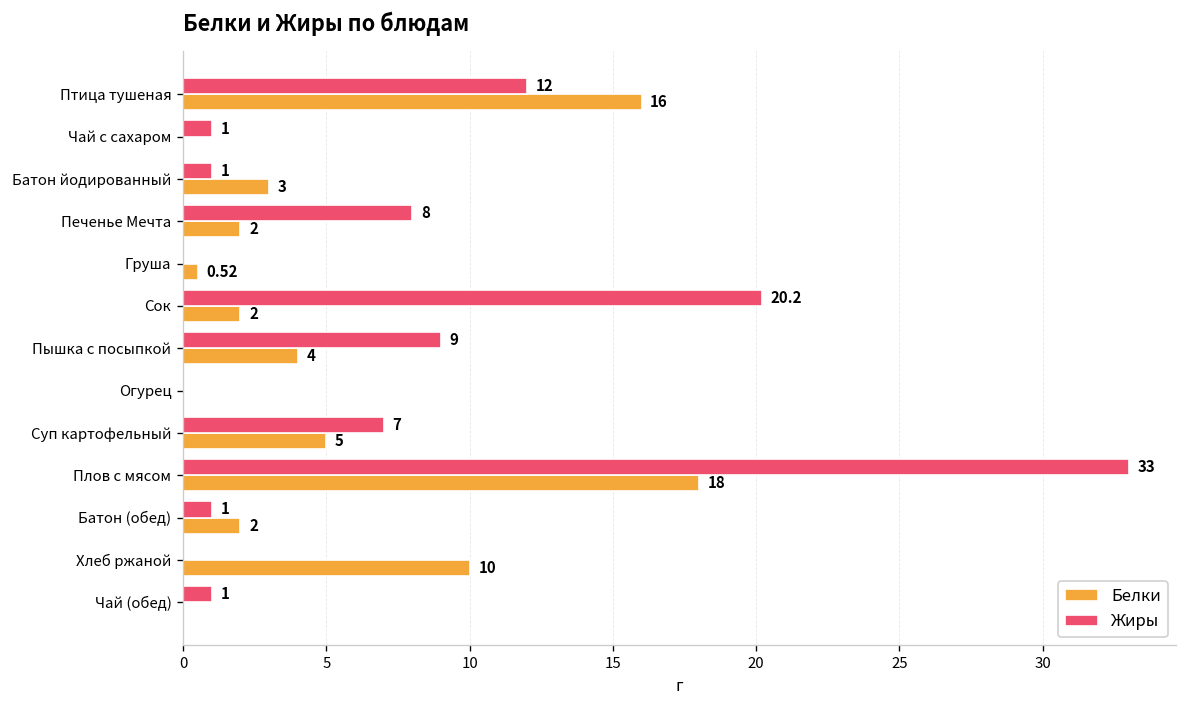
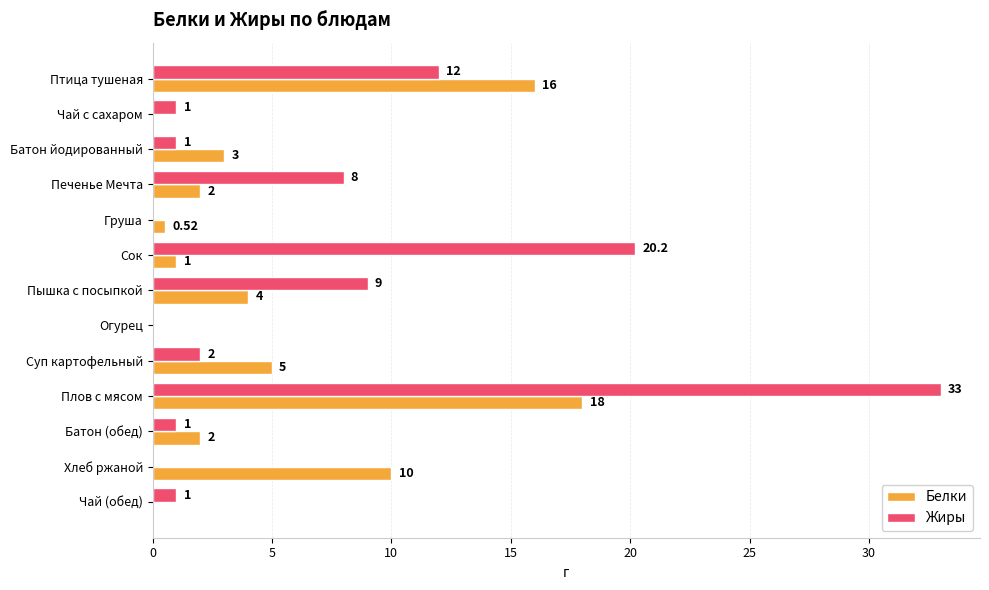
Белки, Сок: 2 -> 1
Жиры, Суп картофельный: 7 -> 2
